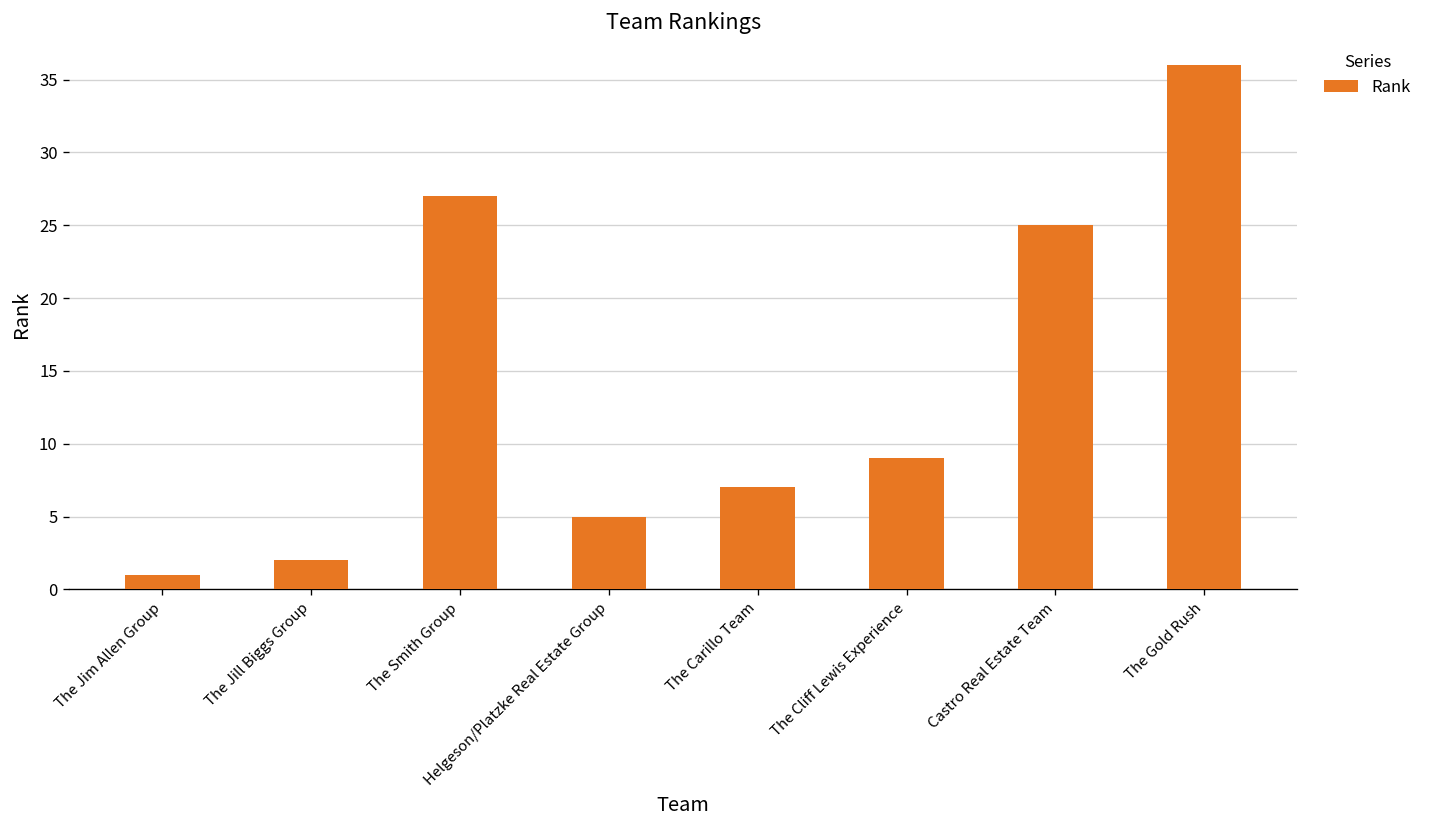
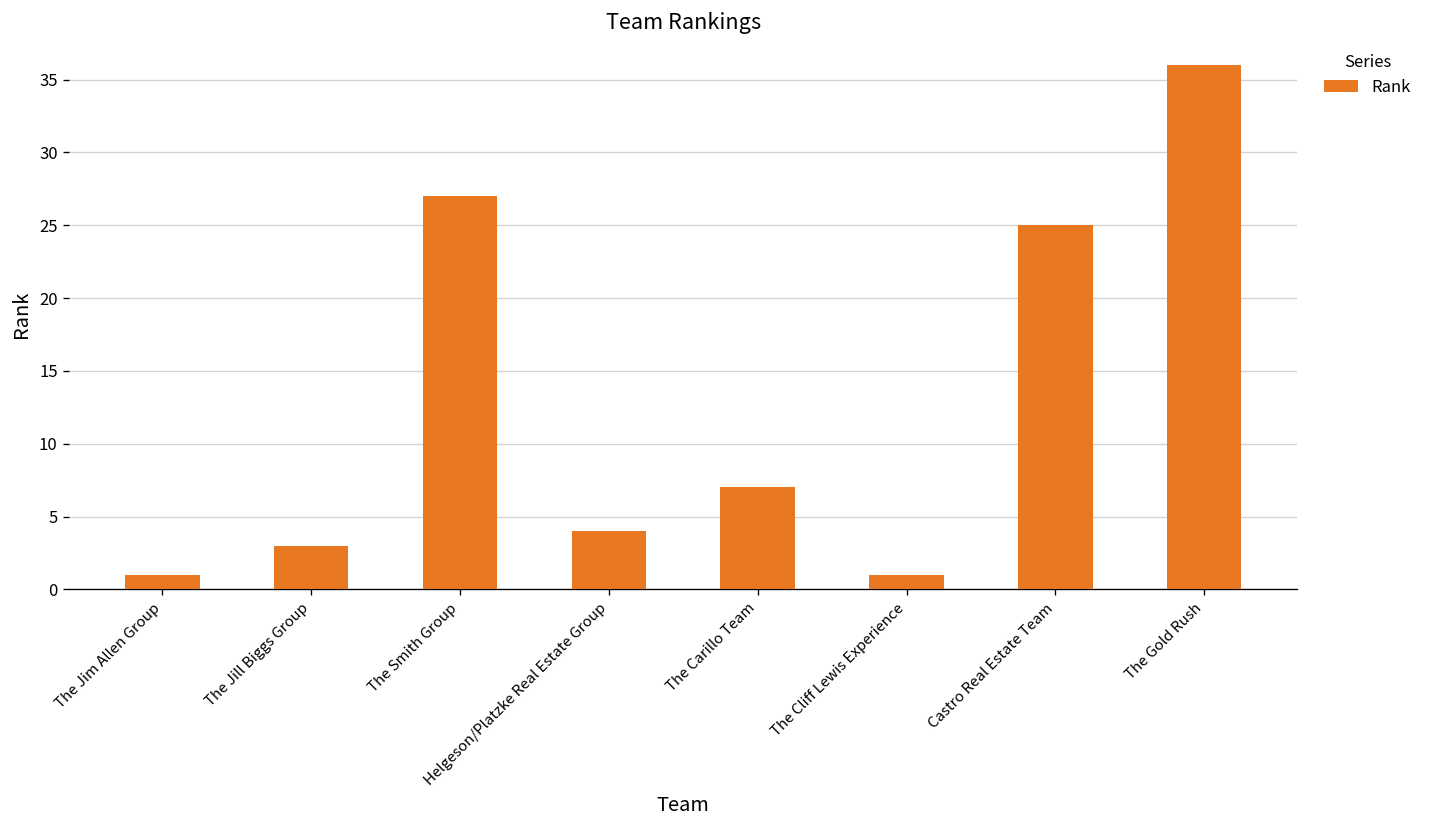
The Jill Biggs Group: 2 -> 3
Helgeson/Platzke Real Estate Group: 5 -> 4
The Cliff Lewis Experience: 9 -> 1
